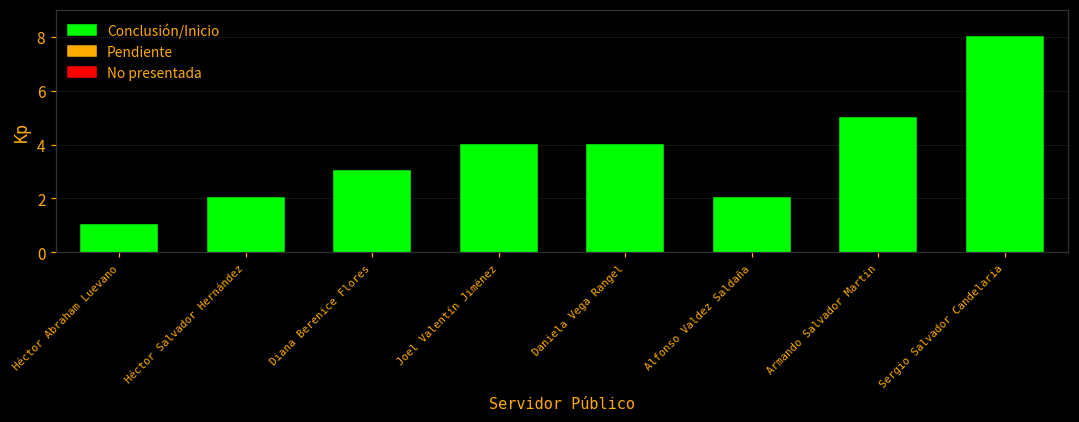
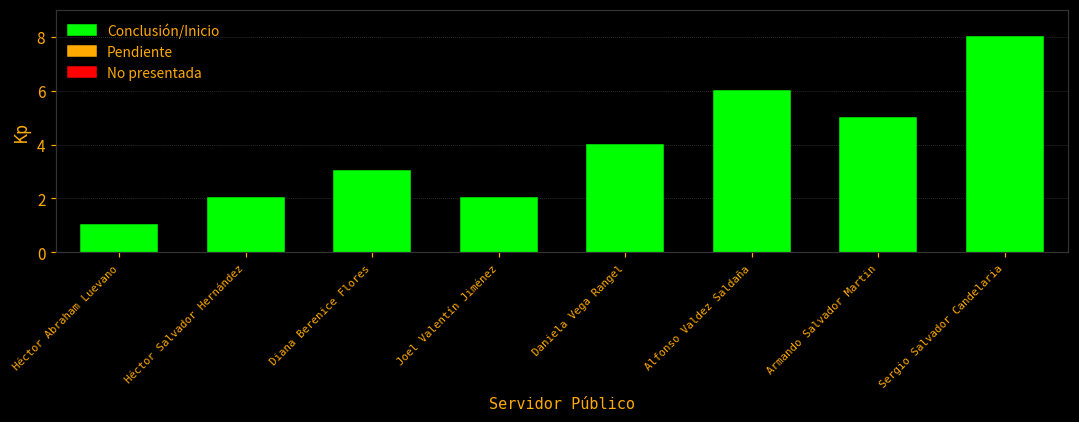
Joel Valentín Jiménez: 4 -> 2
Alfonso Valdez Saldaña: 2 -> 6
